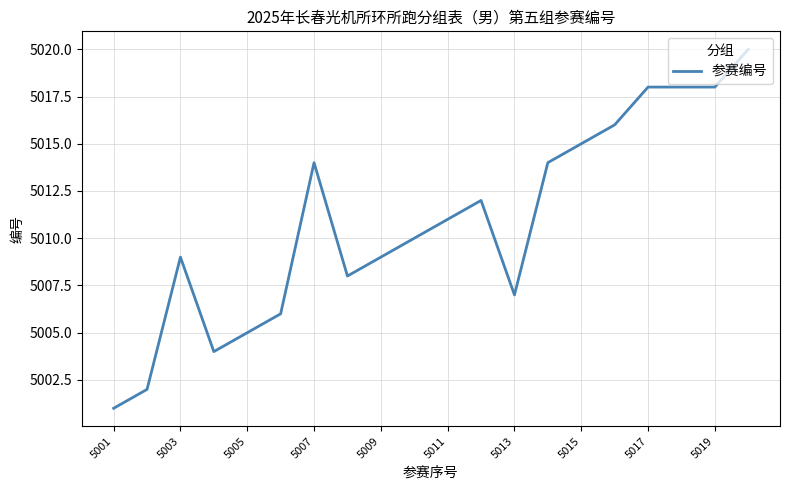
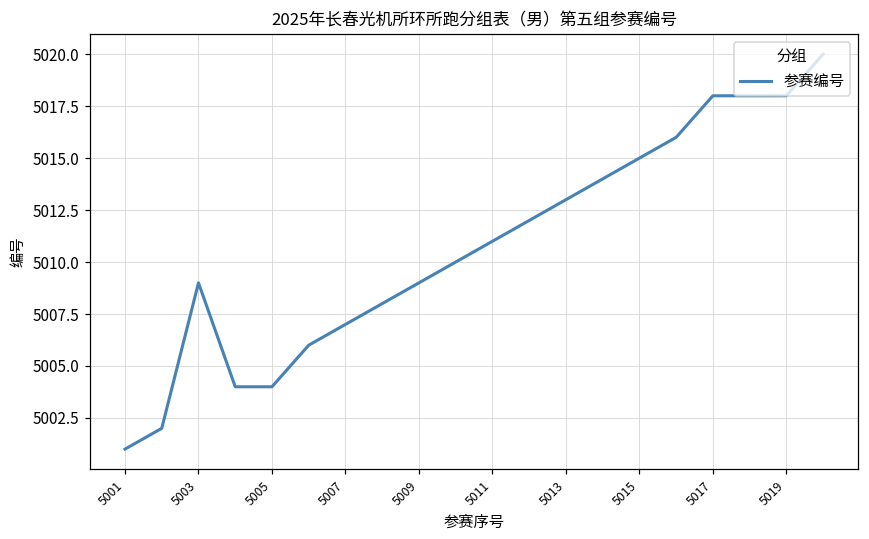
5005: 5005 -> 5004
5007: 5014 -> 5007
5013: 5007 -> 5013
